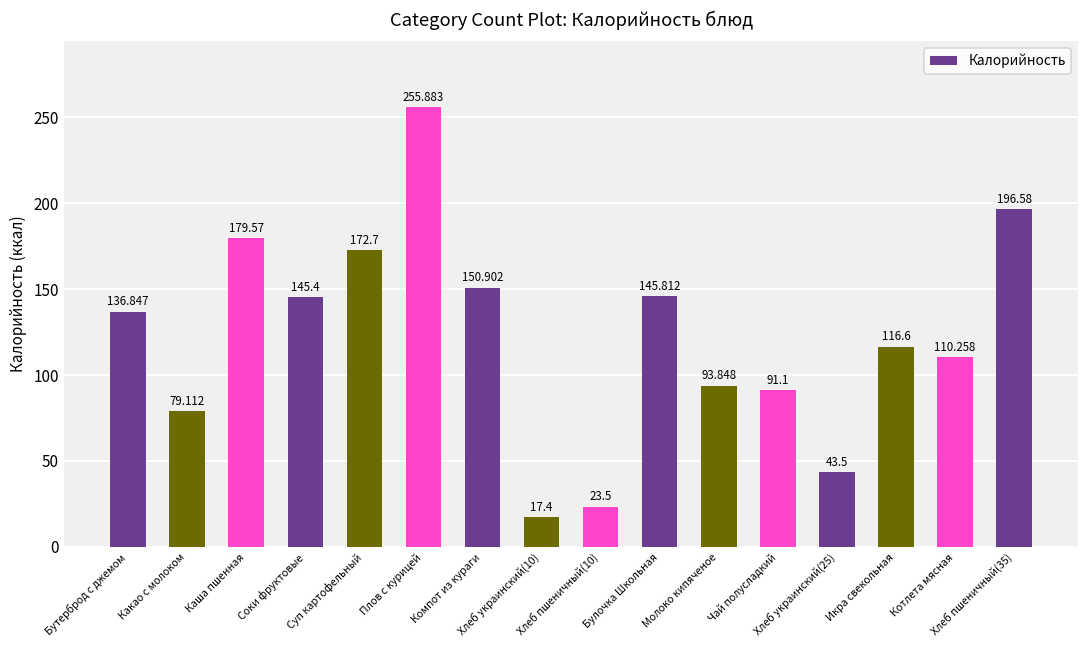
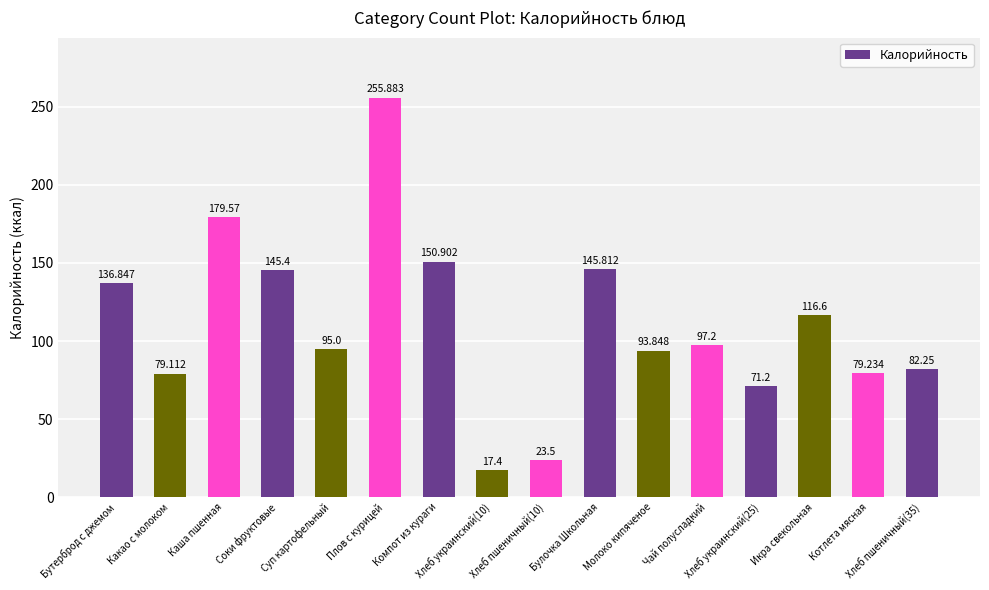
Суп картофельный: 172.7 -> 95.0
Чай полусладкий: 91.1 -> 97.2
Хлеб украинский(25): 43.5 -> 71.2
Котлета мясная: 110.258 -> 79.234
Хлеб пшеничный(35): 196.58 -> 82.25
